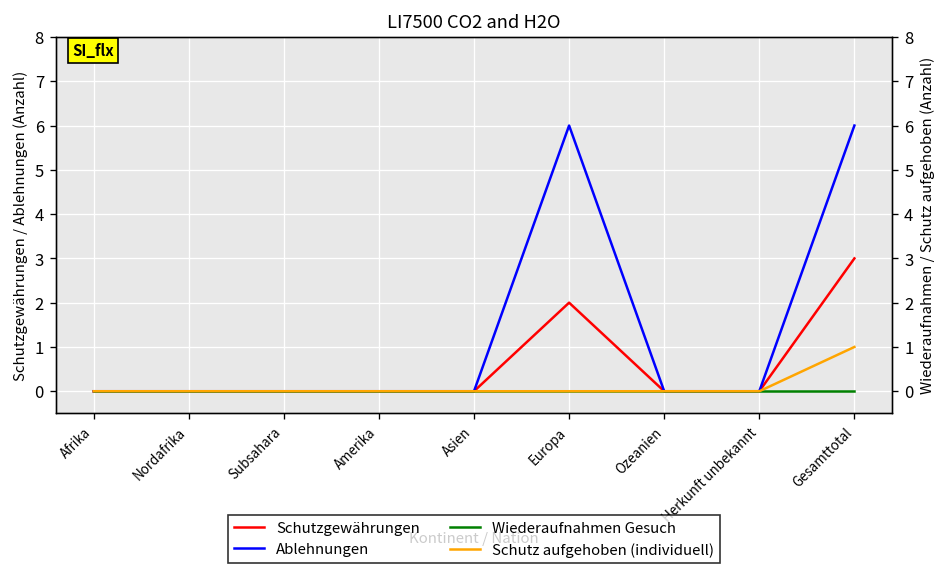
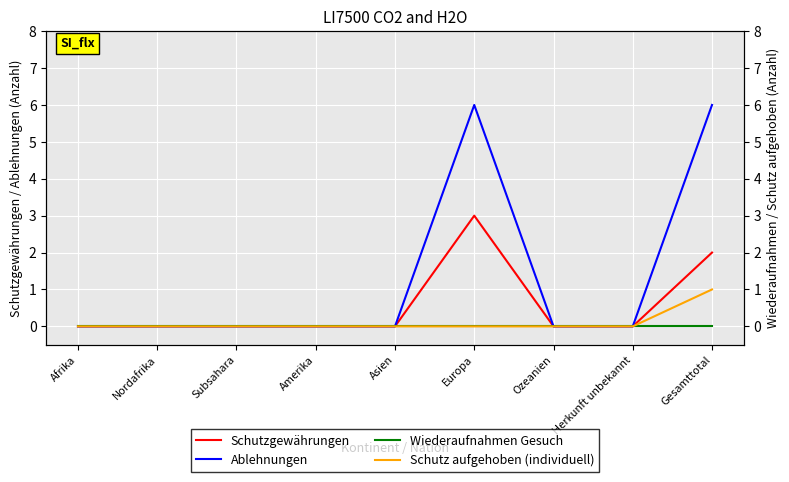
Schutzgewährungen, Europa: 2 -> 3
Schutzgewährungen, Gesamttotal: 3 -> 2
